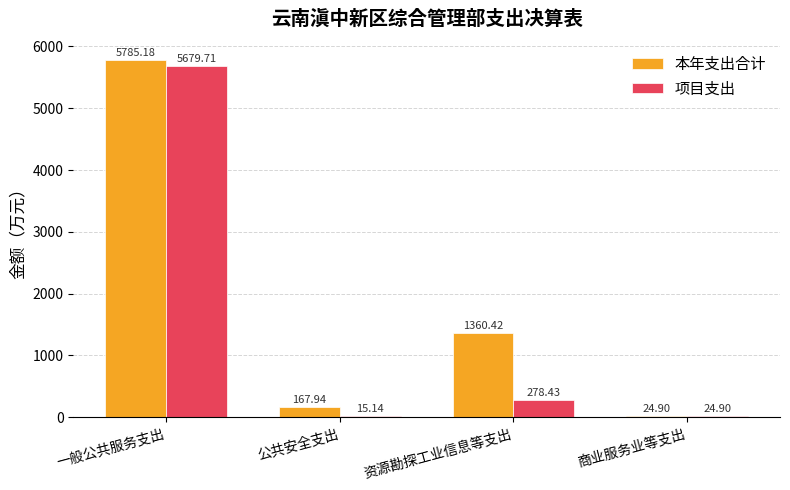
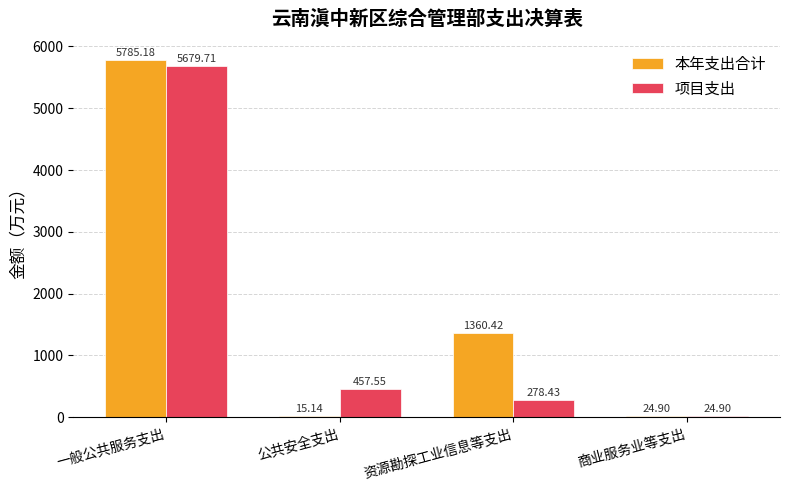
本年支出合计, 公共安全支出: 167.94 -> 15.14
项目支出, 公共安全支出: 15.14 -> 457.55
